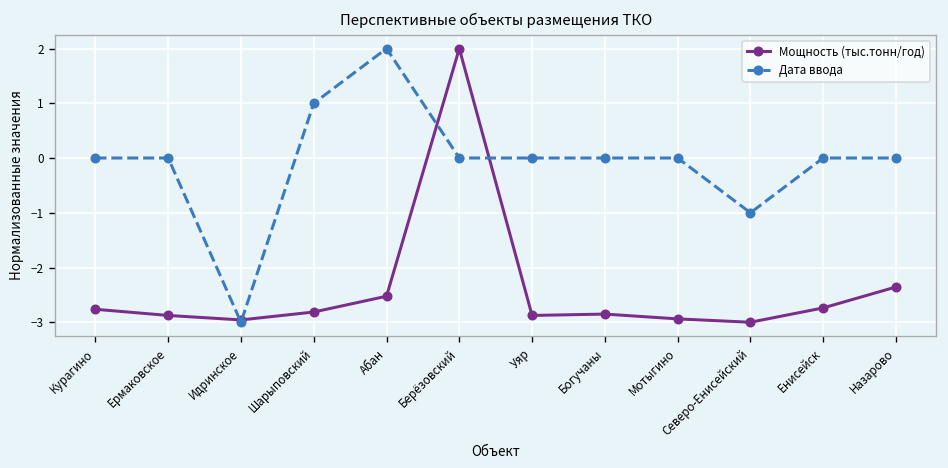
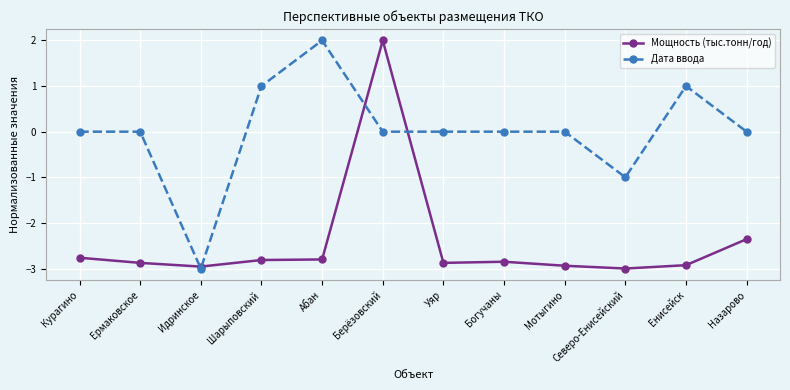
Мощность (тыс.тонн/год), Абан: -2.5 -> -2.8
Мощность (тыс.тонн/год), Енисейск: -2.7 -> -2.9
Дата ввода, Енисейск: 0.0 -> 1.0
